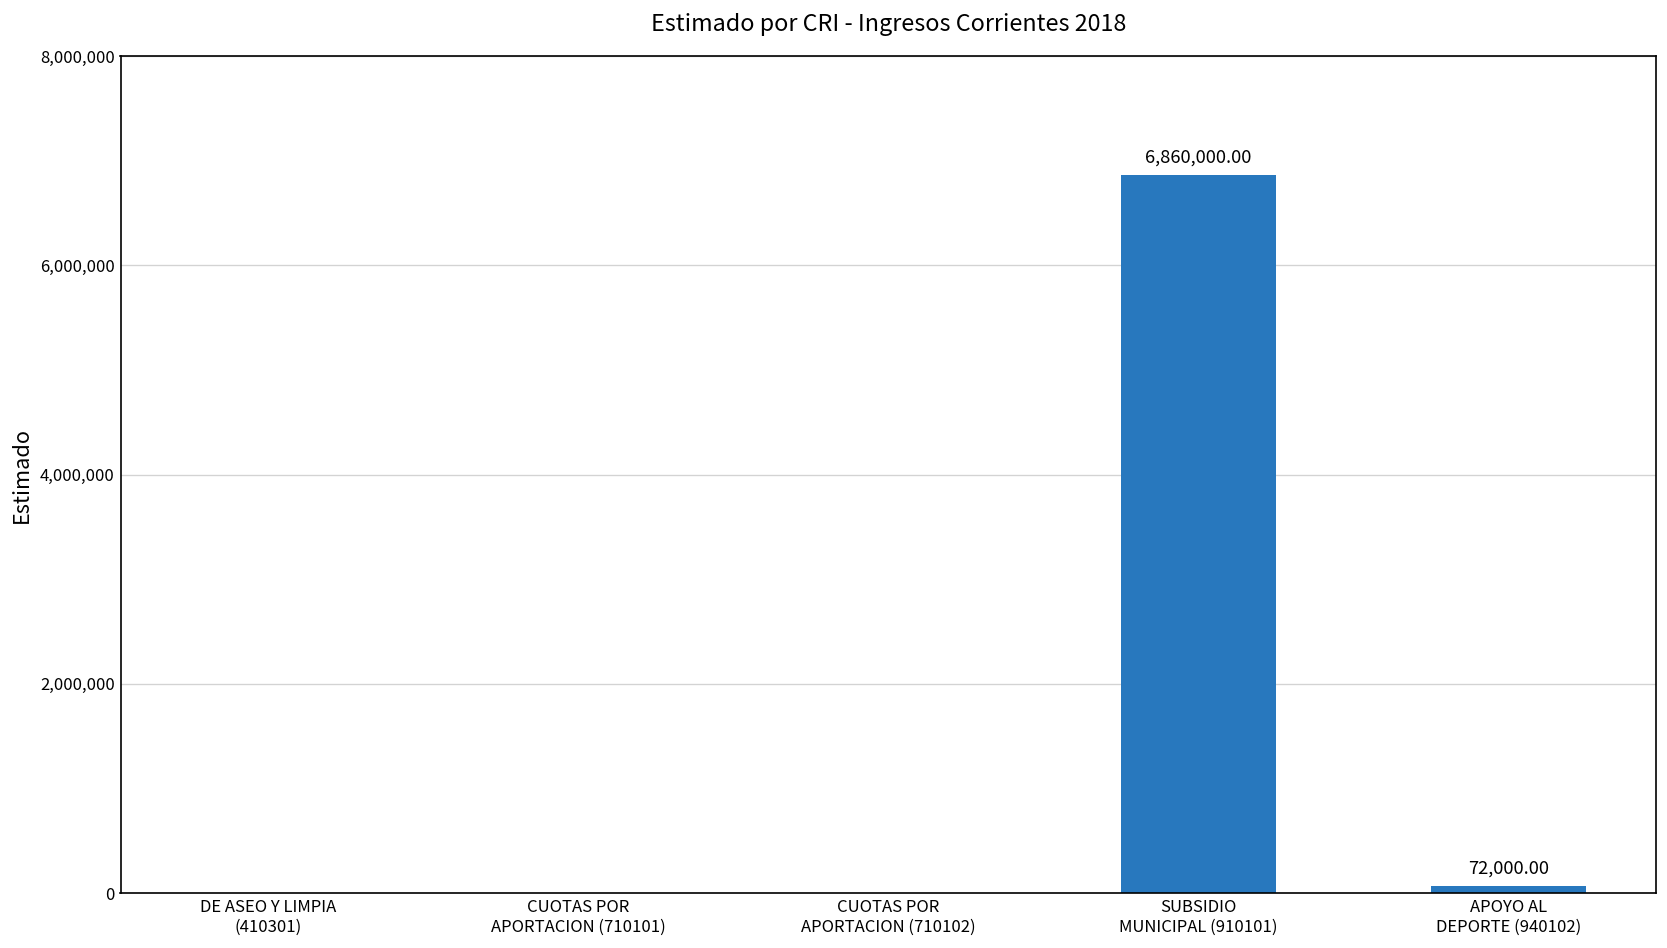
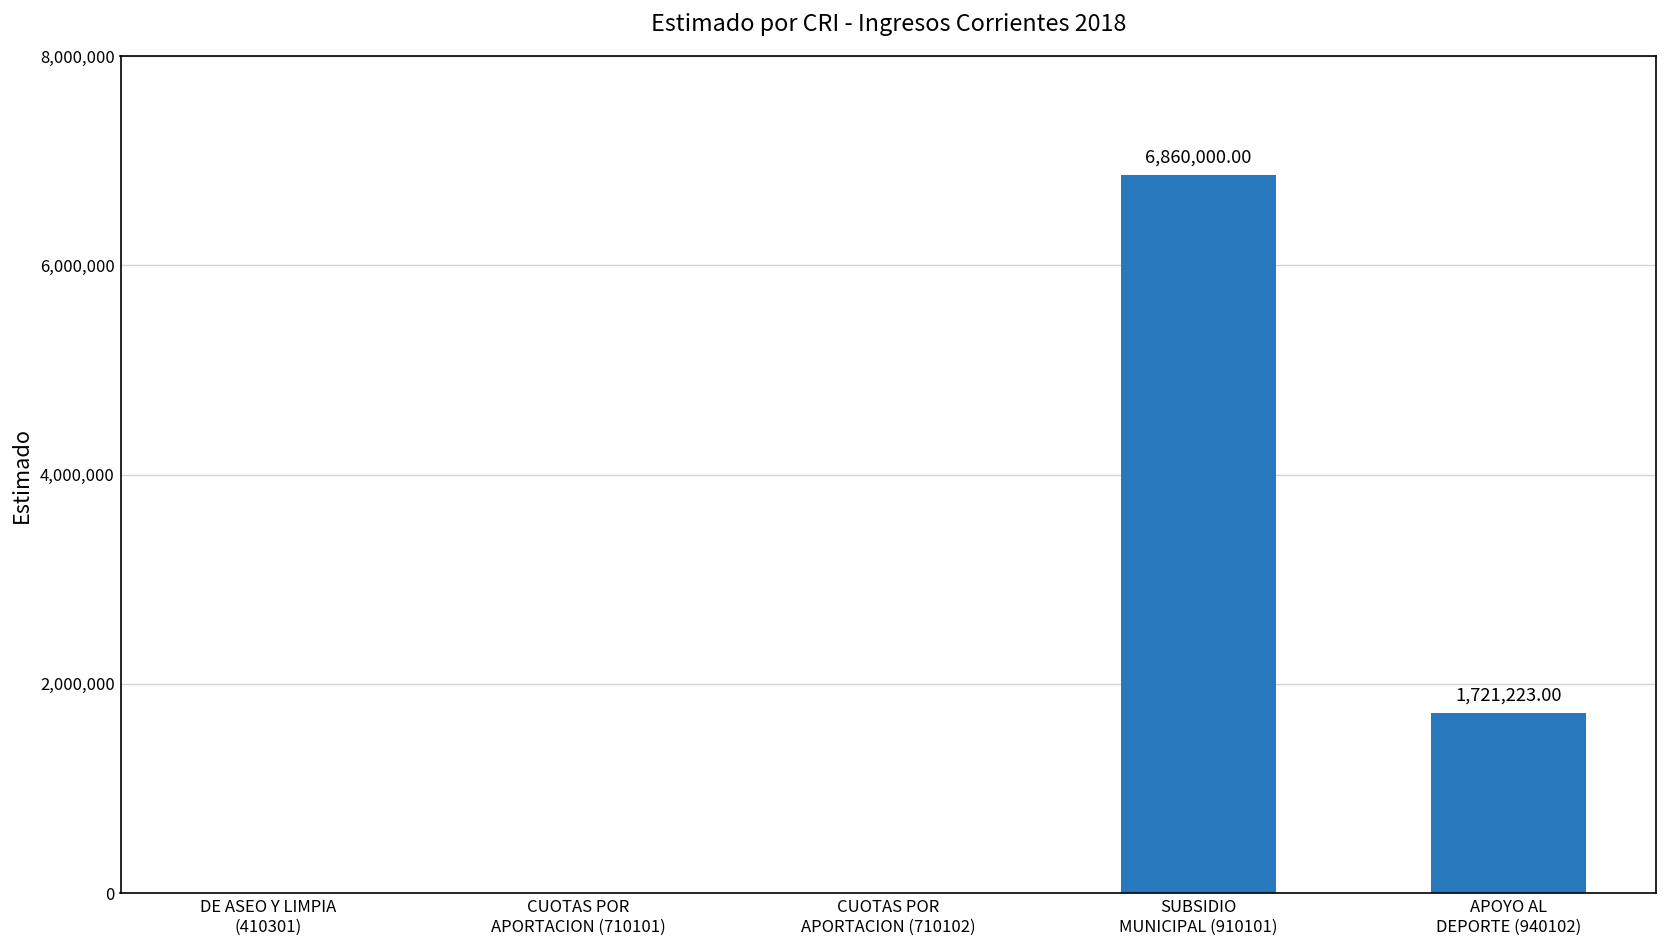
APOYO AL DEPORTE (940102): 72,000.00 -> 1,721,223.00
